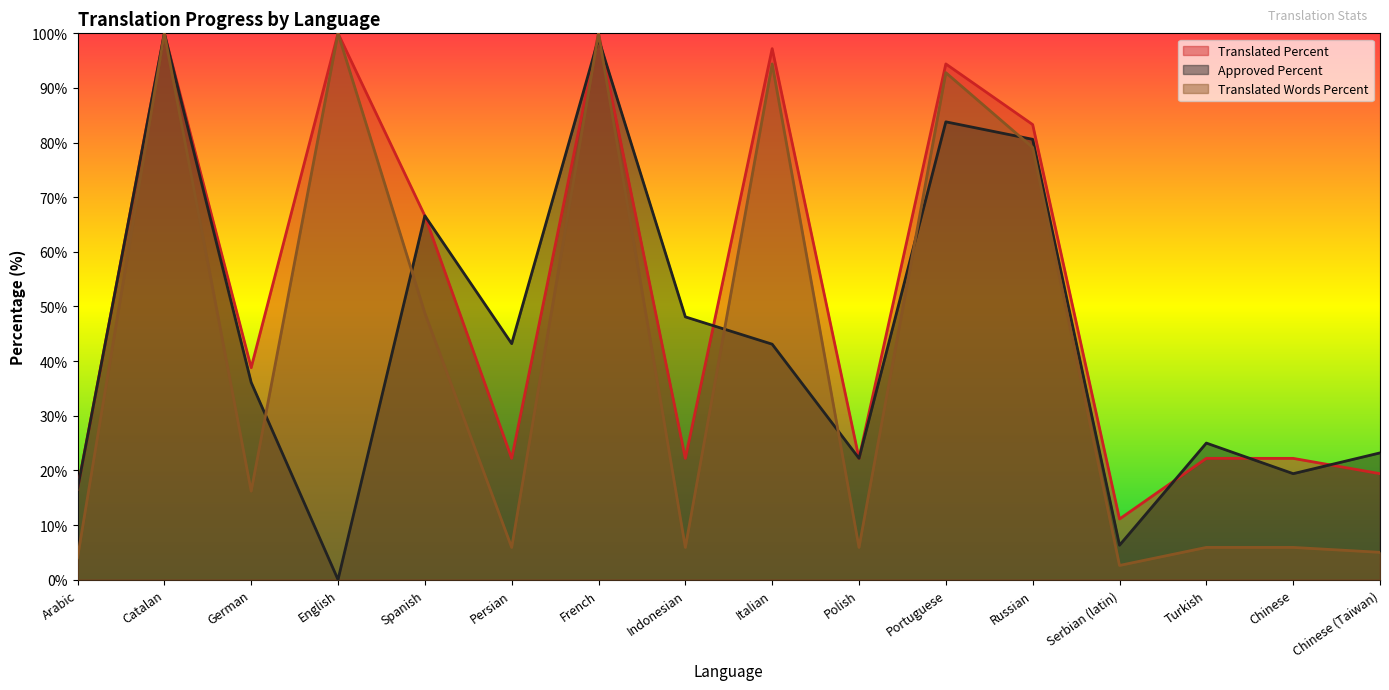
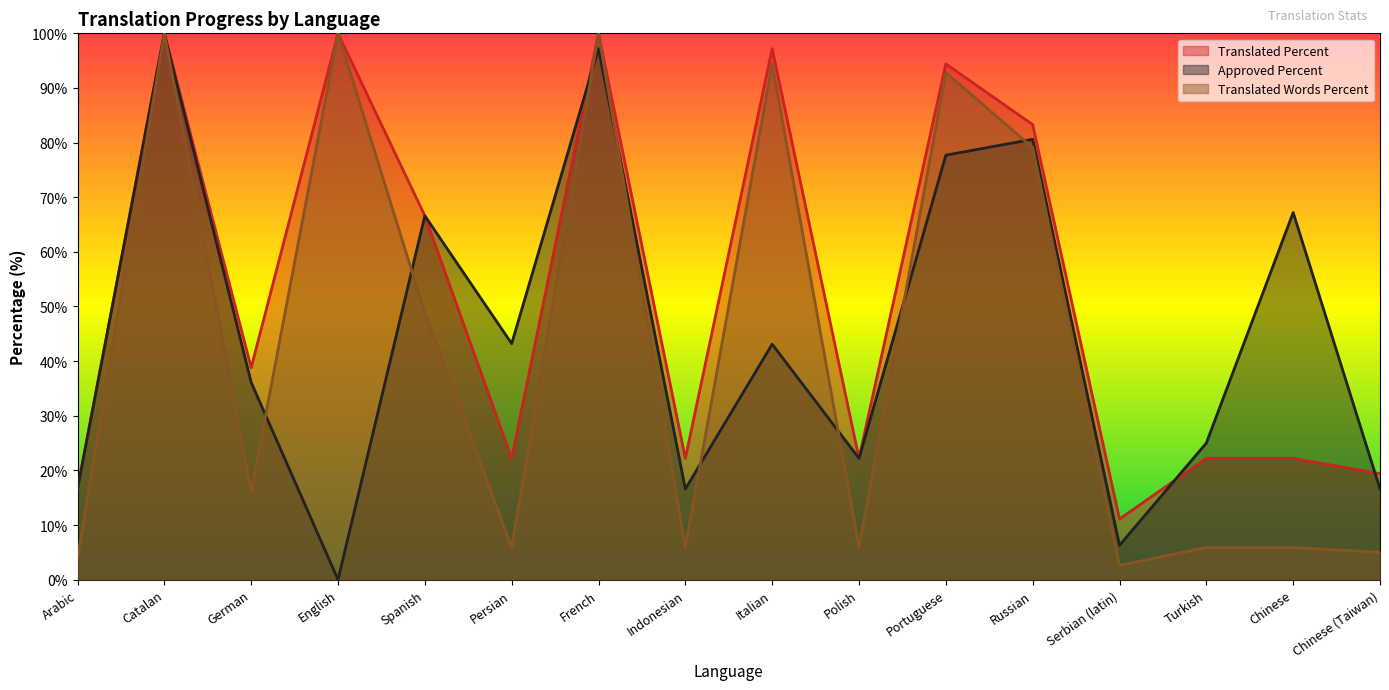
Approved Percent, French: 99% -> 97%
Approved Percent, Indonesian: 48% -> 17%
Approved Percent, Portuguese: 84% -> 78%
Approved Percent, Chinese: 19% -> 67%
Approved Percent, Chinese (Taiwan): 23% -> 17%
